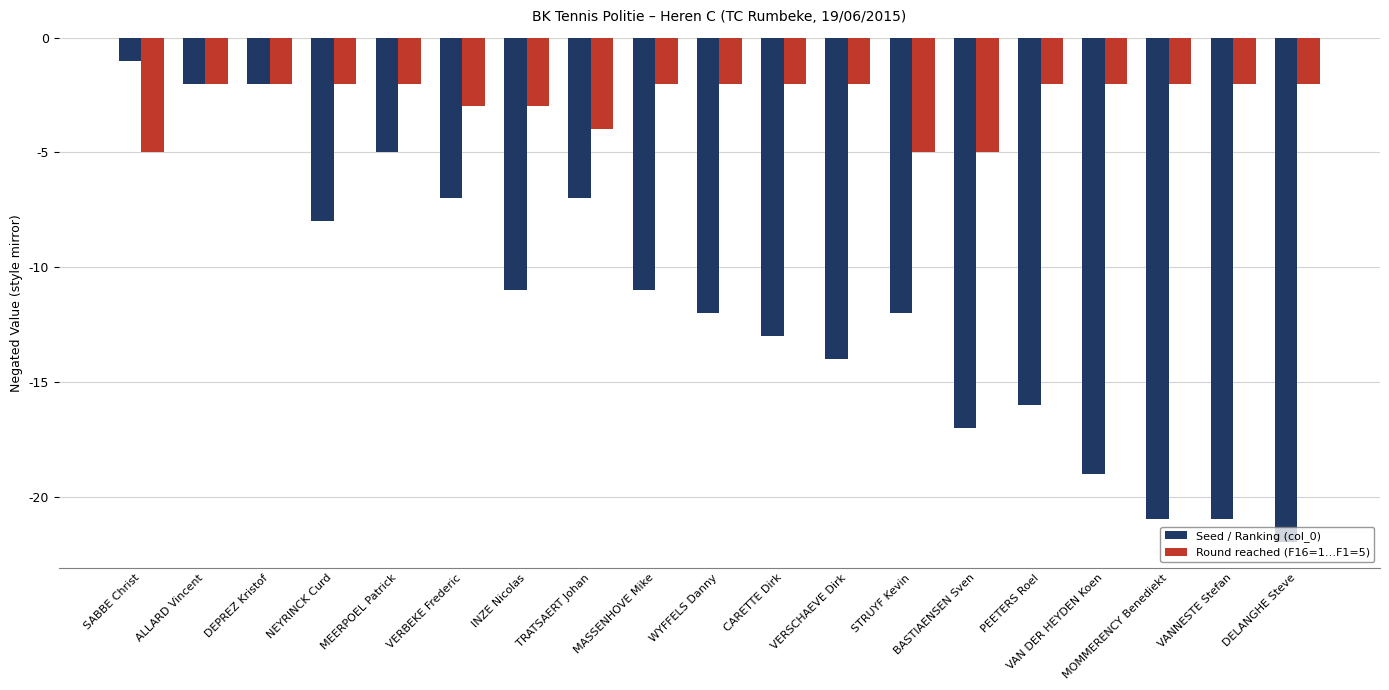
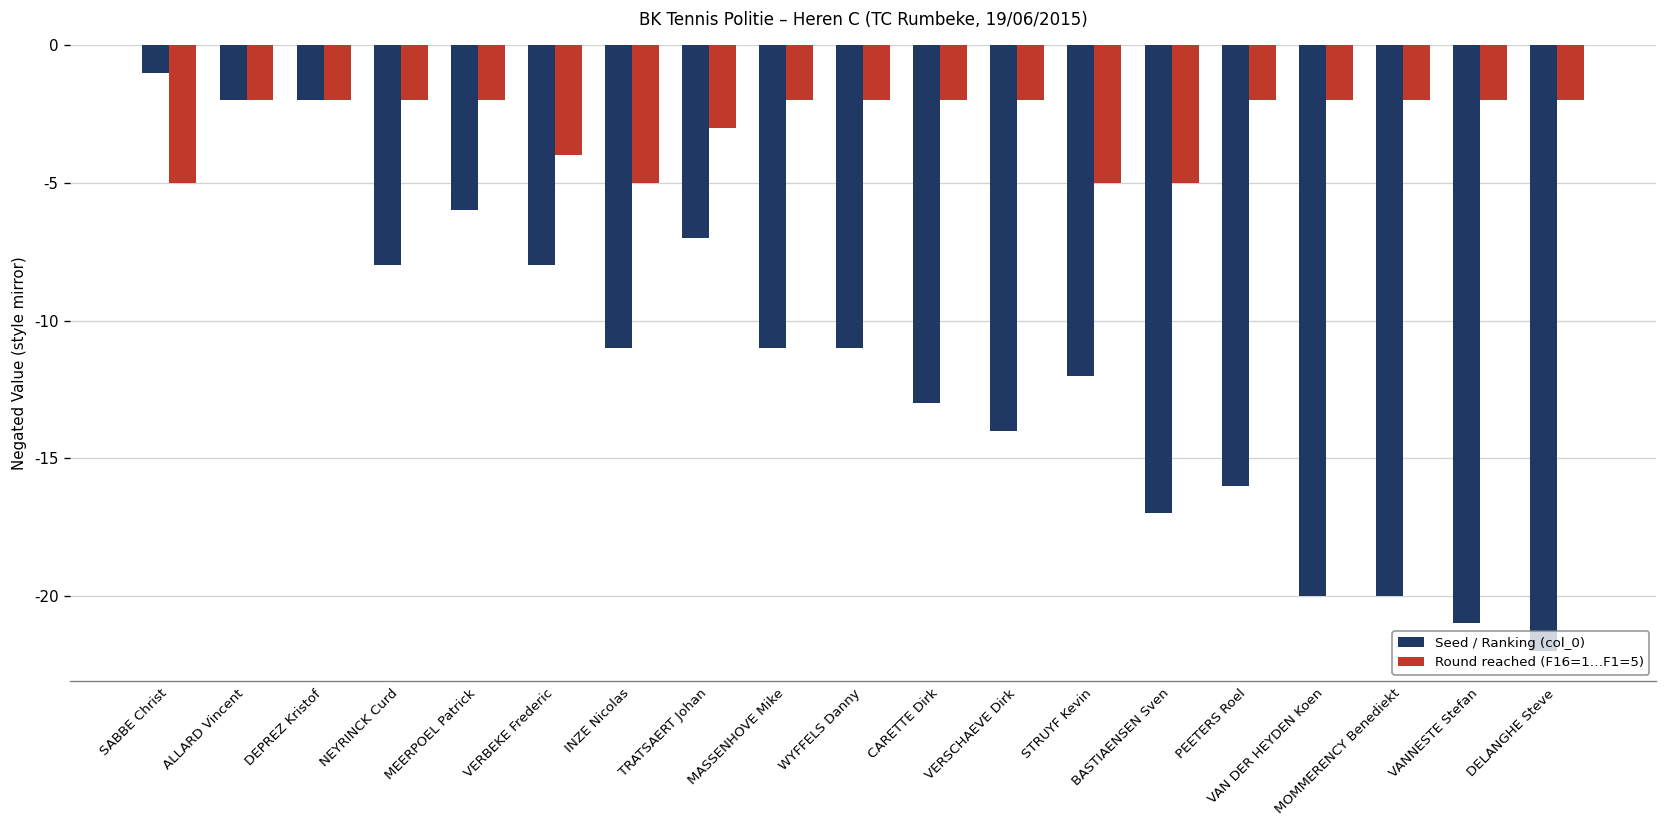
Seed / Ranking (col_0), MEERPOEL Patrick: -5.0 -> -6.0
Seed / Ranking (col_0), VERBEKE Frederic: -7.0 -> -8.0
Round reached (F16=1…F1=5), VERBEKE Frederic: -3.0 -> -4.0
Round reached (F16=1…F1=5), INZE Nicolas: -3.0 -> -5.0
Round reached (F16=1…F1=5), TRATSAERT Johan: -4.0 -> -3.0
Seed / Ranking (col_0), WYFFELS Danny: -12.0 -> -11.0
Seed / Ranking (col_0), VAN DER HEYDEN Koen: -19.0 -> -20.0
Seed / Ranking (col_0), MOMMERENCY Benediekt: -21.0 -> -20.0
